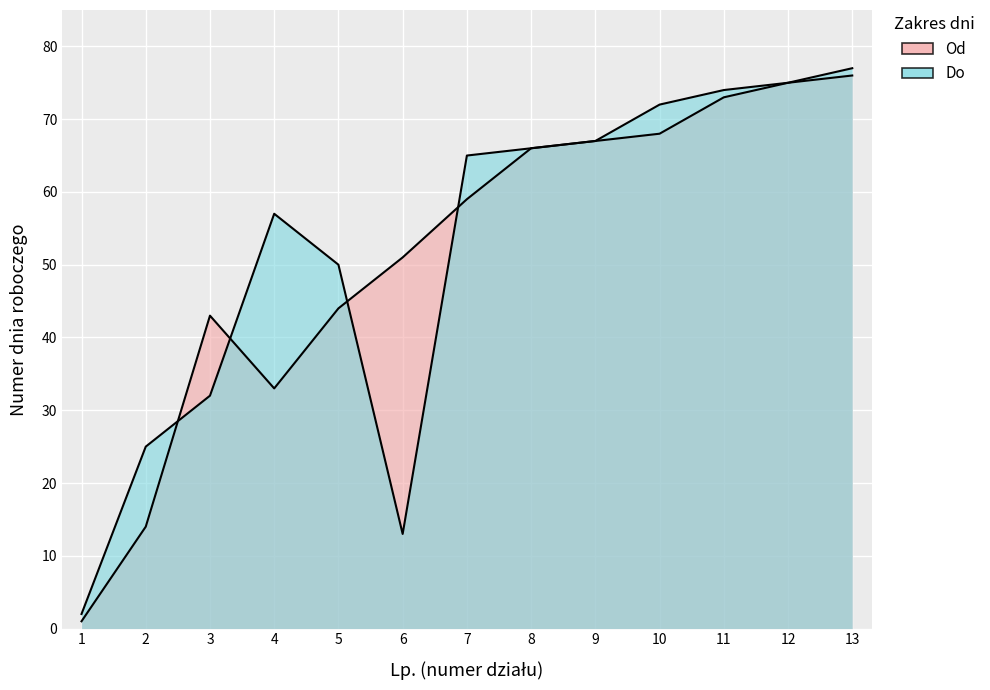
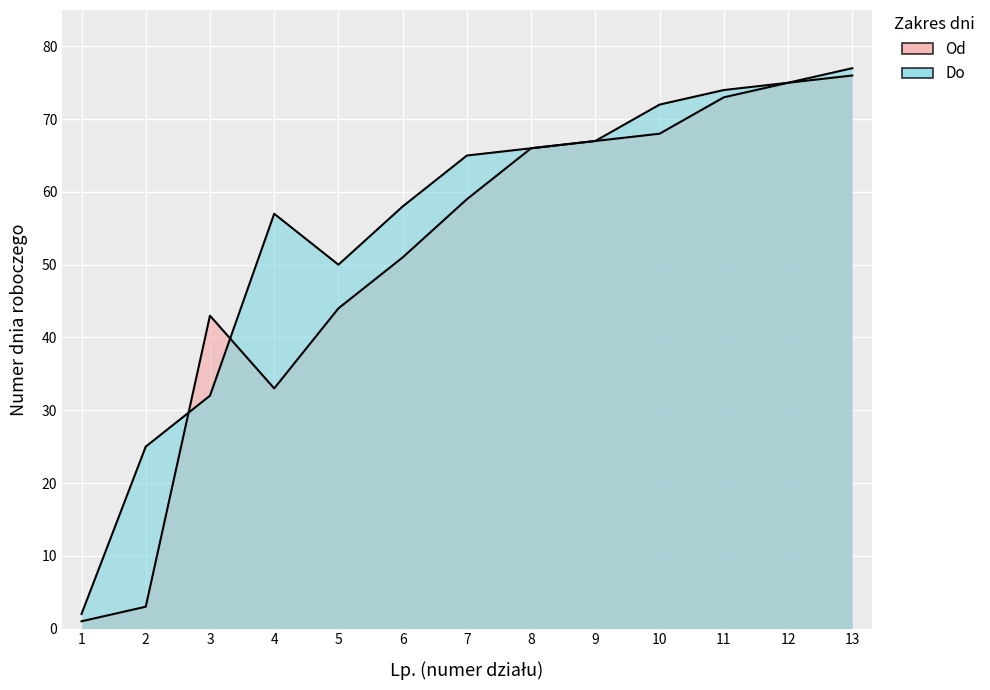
Od, 2: 14 -> 3
Do, 6: 13 -> 58
